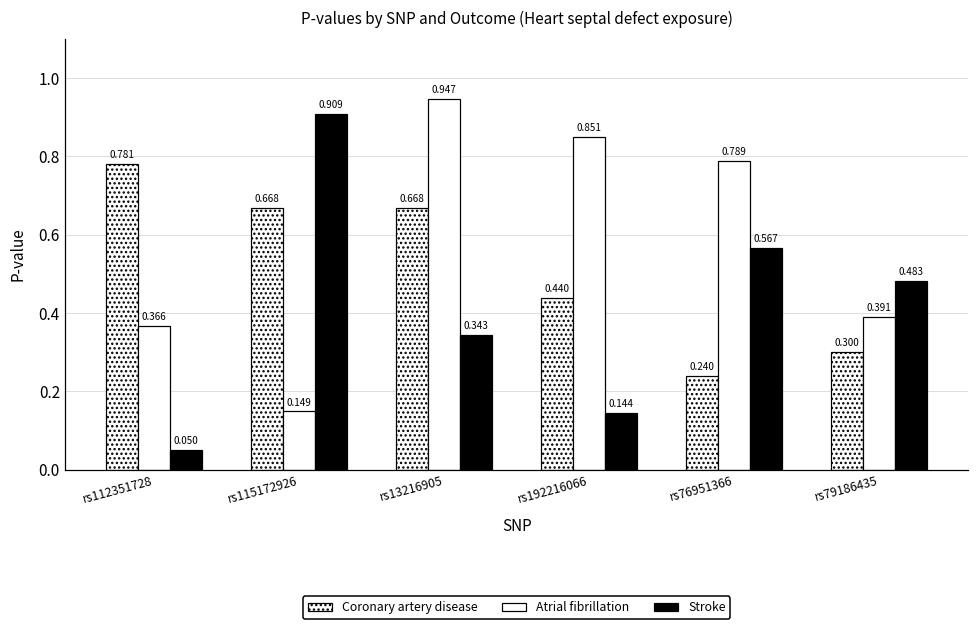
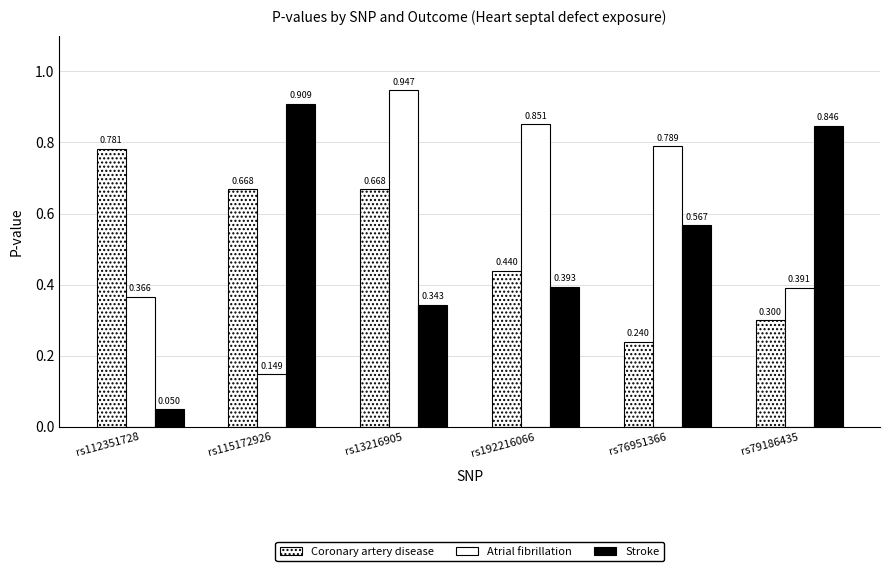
Stroke, rs192216066: 0.144 -> 0.393
Stroke, rs79186435: 0.483 -> 0.846
